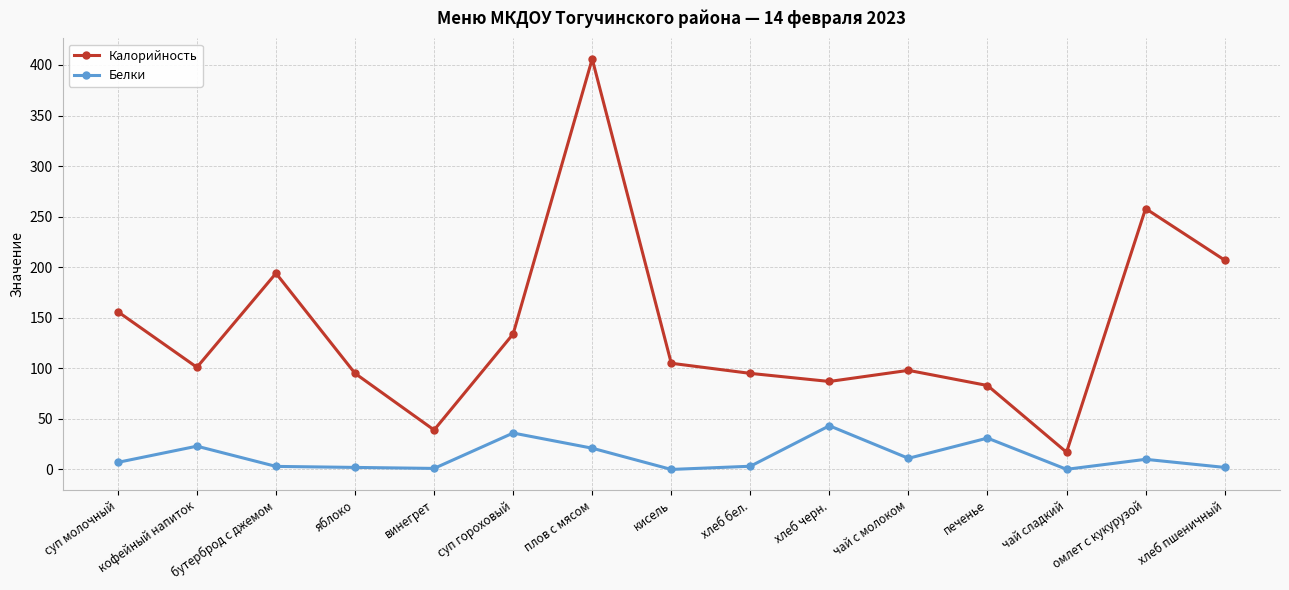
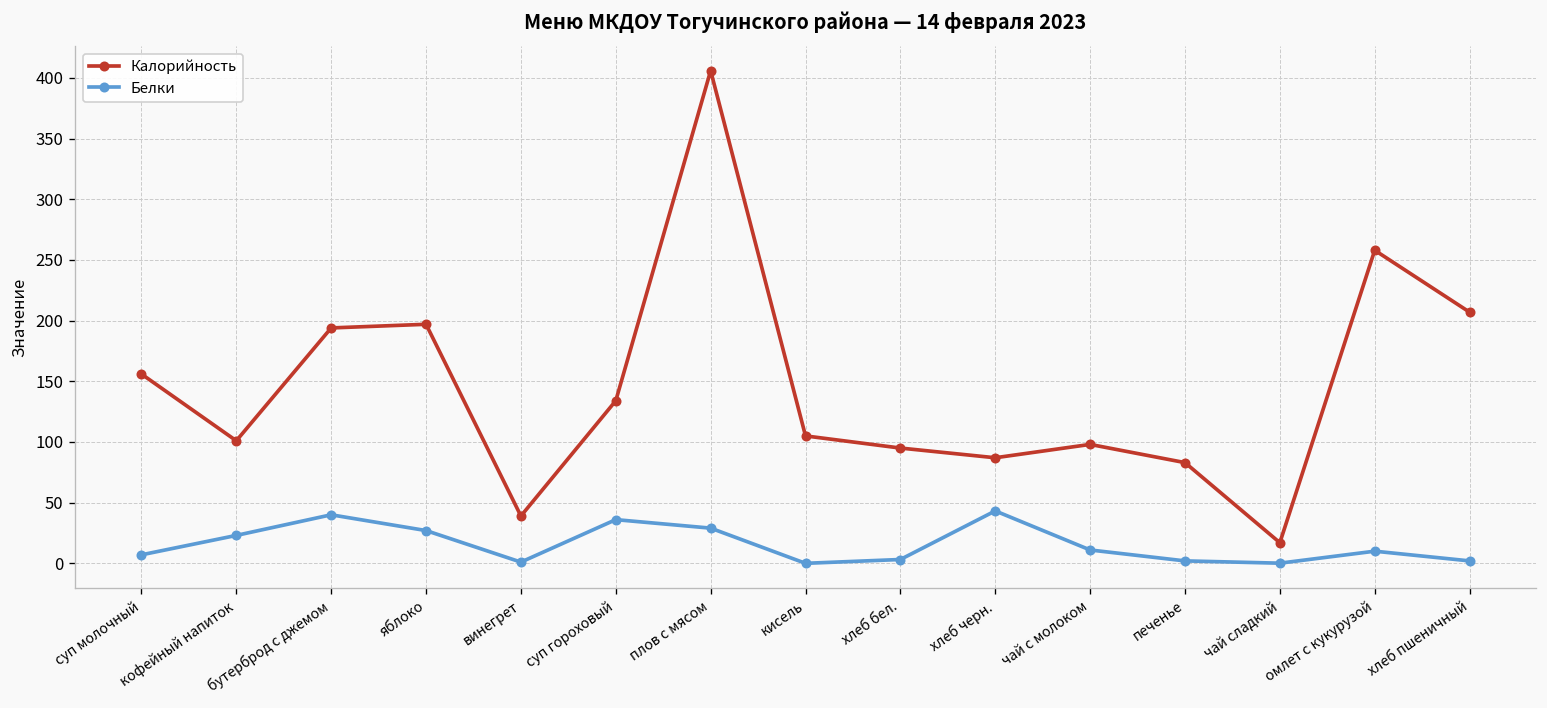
Белки, бутерброд с джемом: 3 -> 40
Калорийность, яблоко: 95 -> 197
Белки, яблоко: 2 -> 27
Белки, плов с мясом: 21 -> 29
Белки, печенье: 31 -> 2
